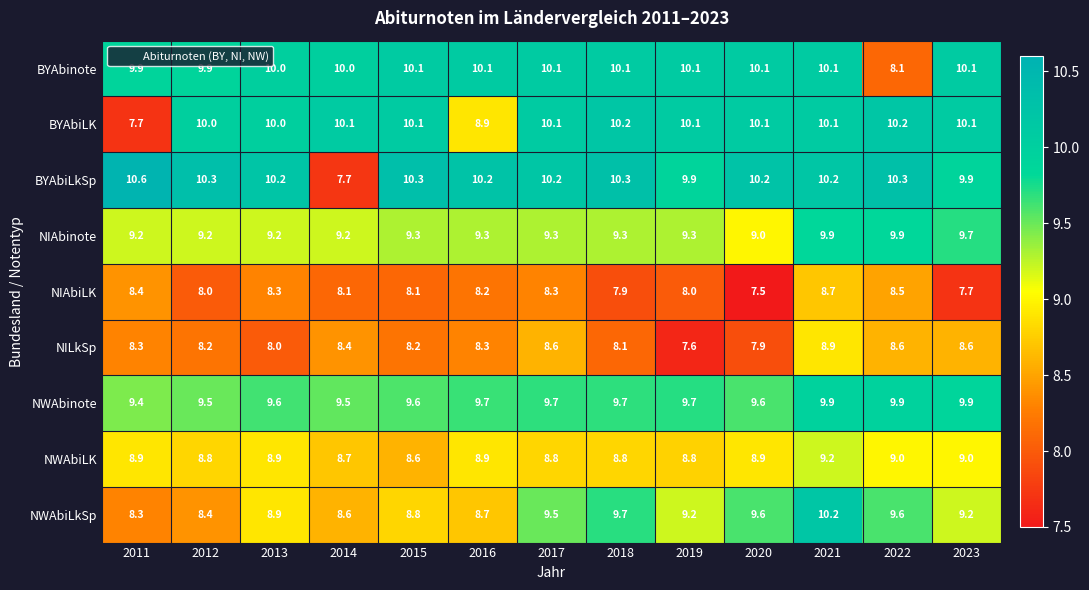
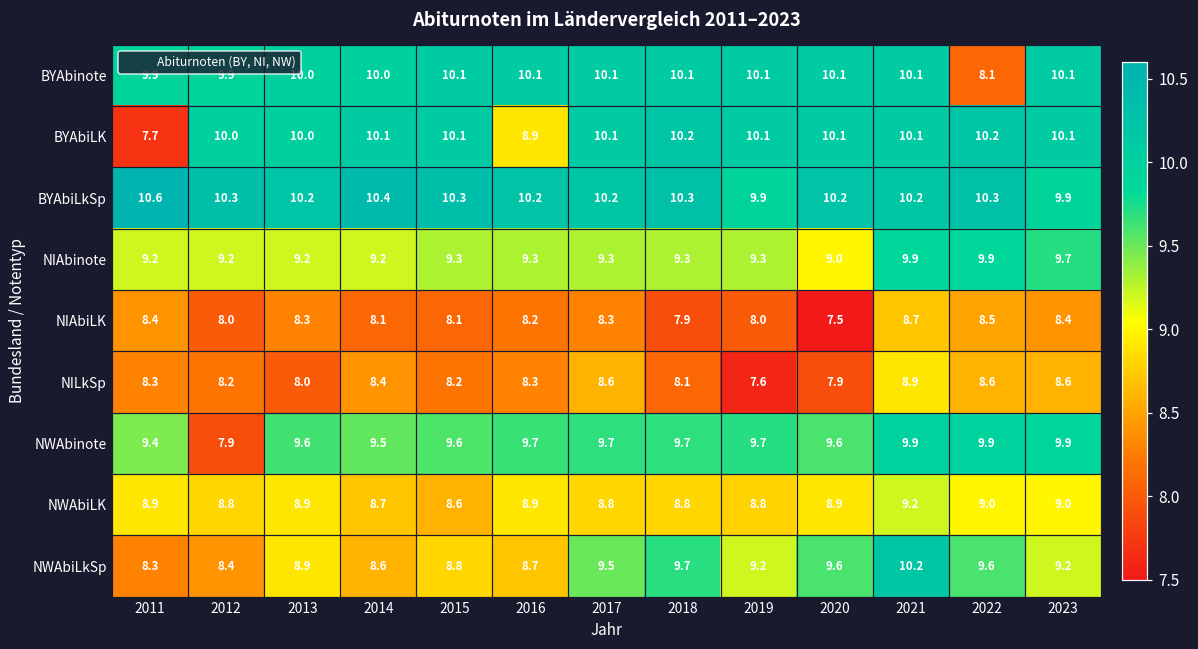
BYAbiLkSp, 2014: 7.7 -> 10.4
NIAbiLK, 2023: 7.7 -> 8.4
NWAbinote, 2012: 9.5 -> 7.9
